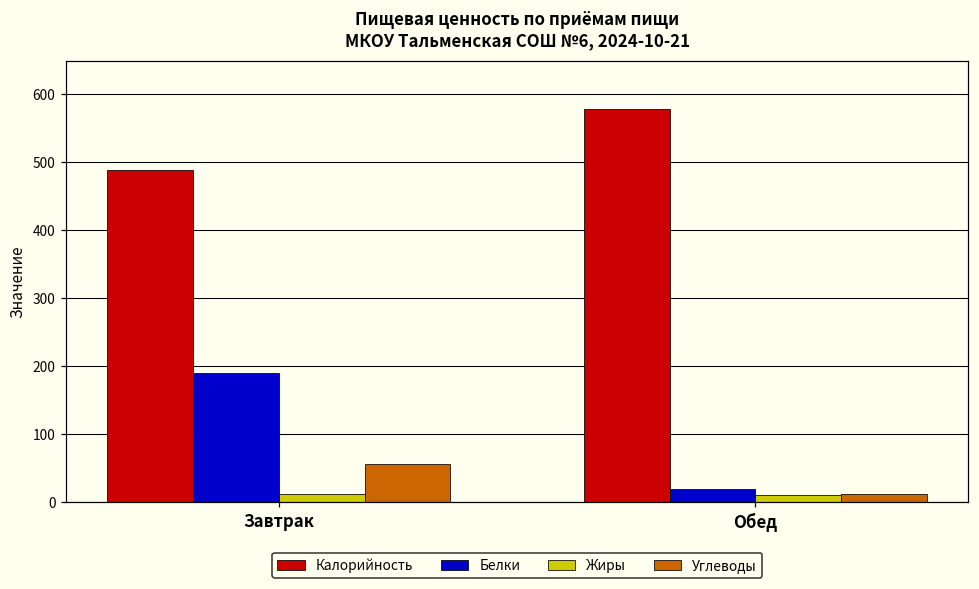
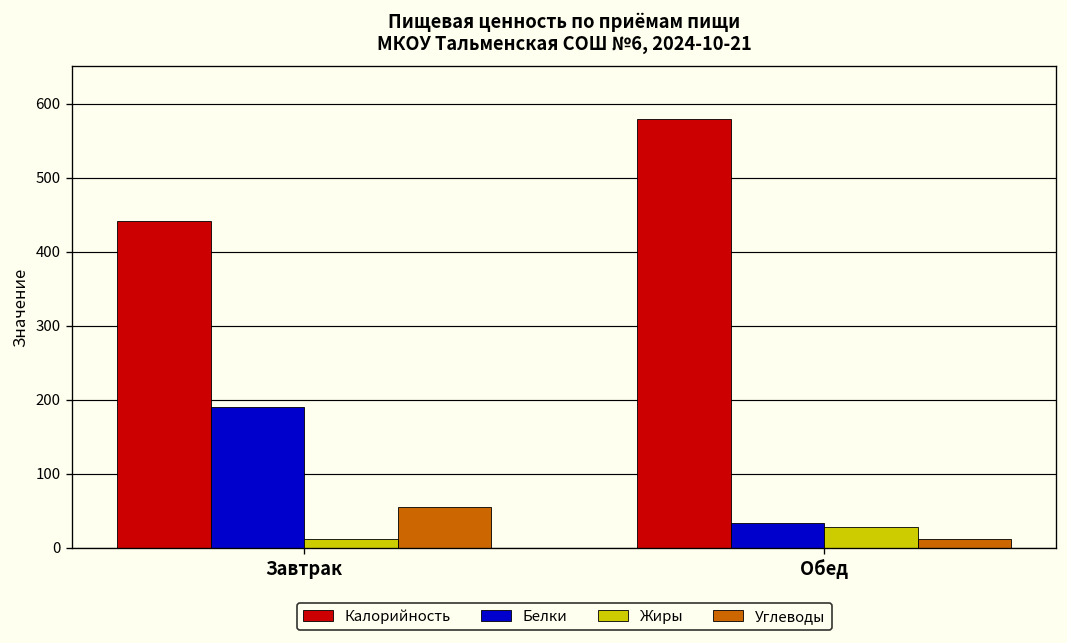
Калорийность, Завтрак: 490 -> 440
Белки, Обед: 20 -> 30
Жиры, Обед: 10 -> 30
